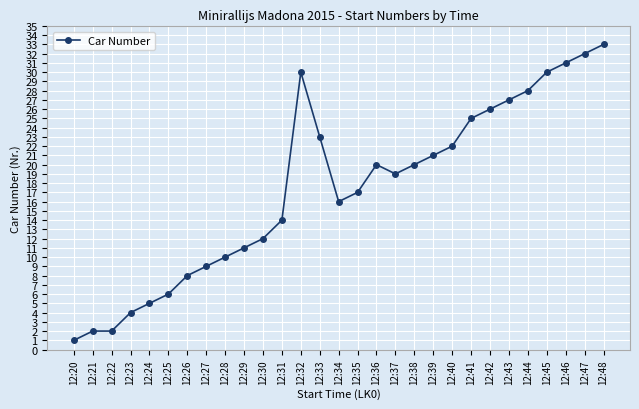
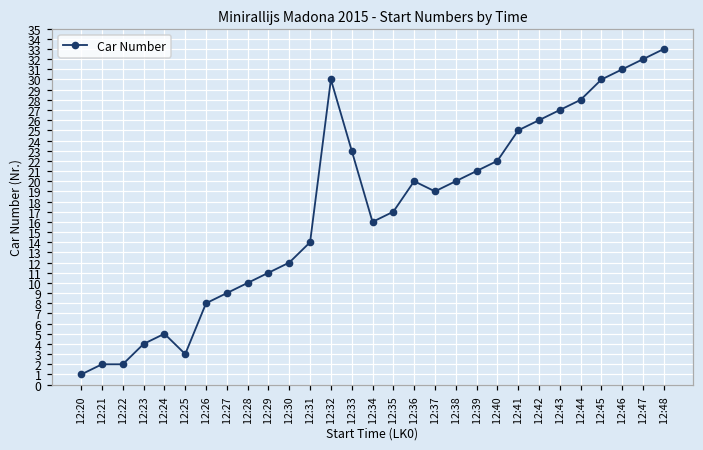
12:25: 6 -> 3
